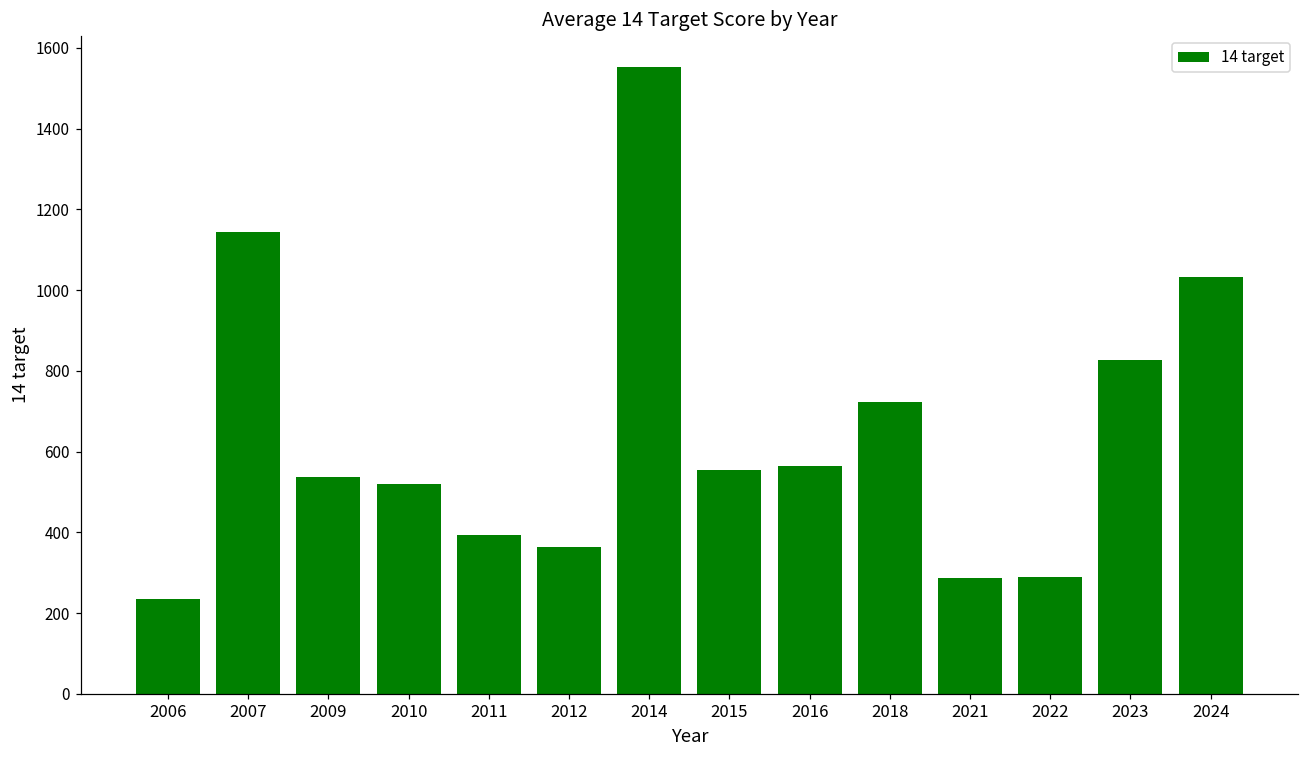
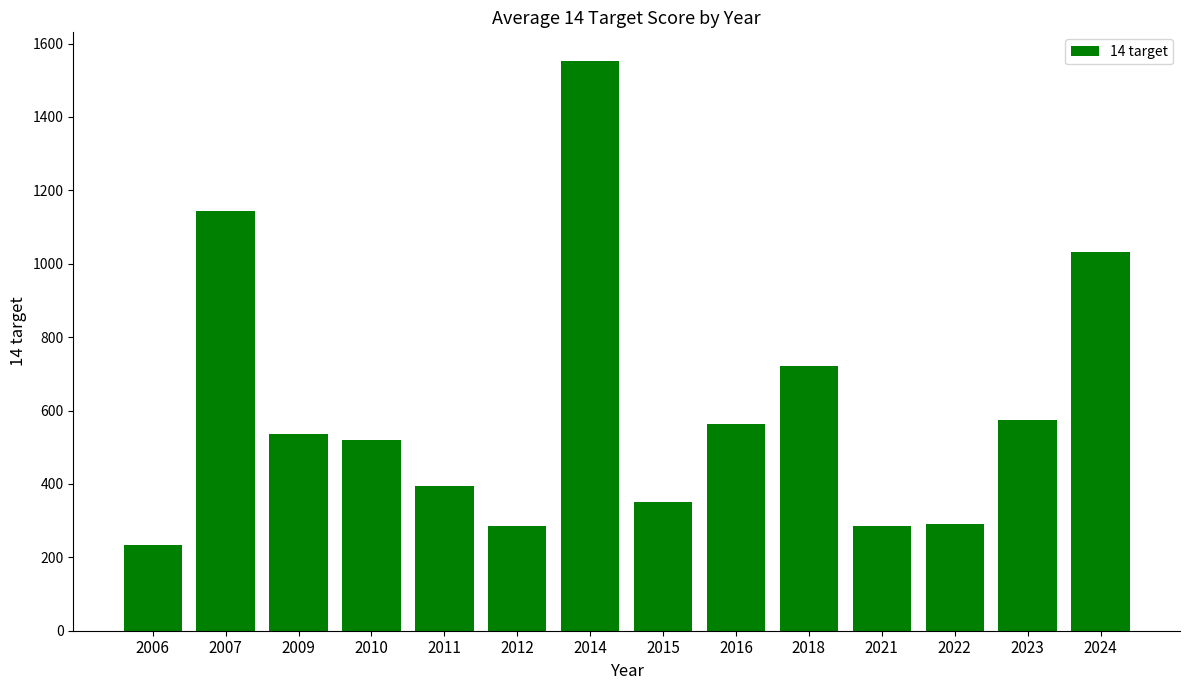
2012: 360 -> 290
2015: 550 -> 350
2023: 830 -> 570
